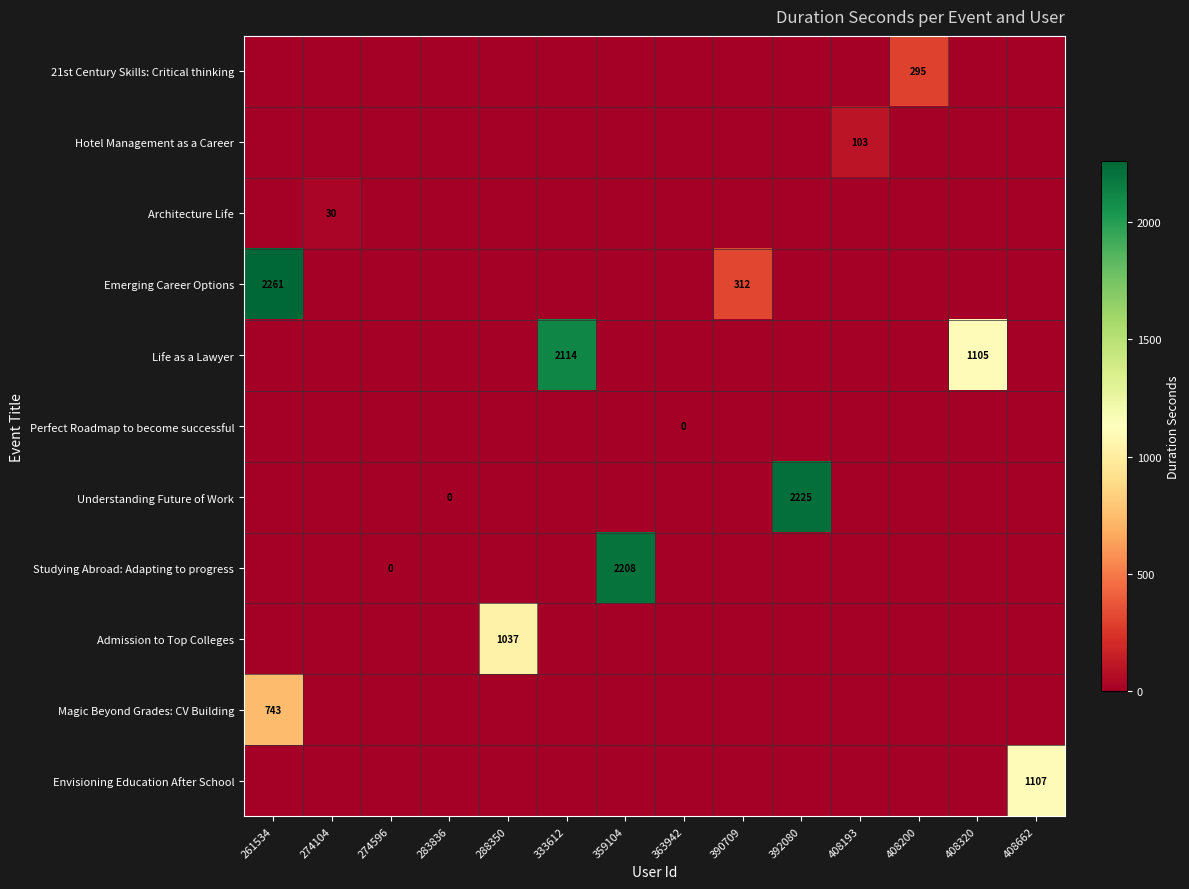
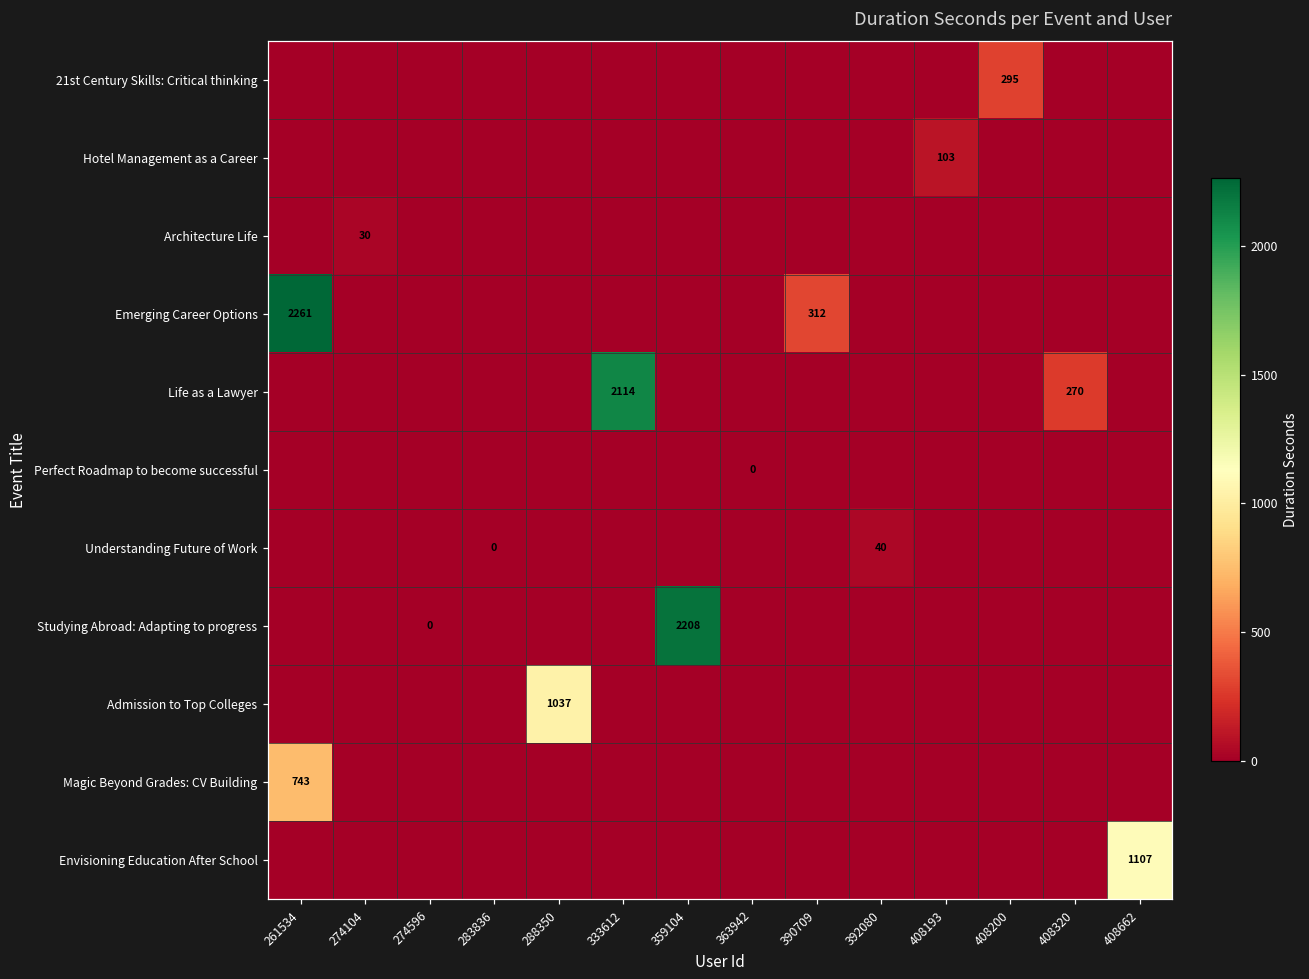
Life as a Lawyer, 408320: 1105 -> 270
Understanding Future of Work, 392080: 2225 -> 40
